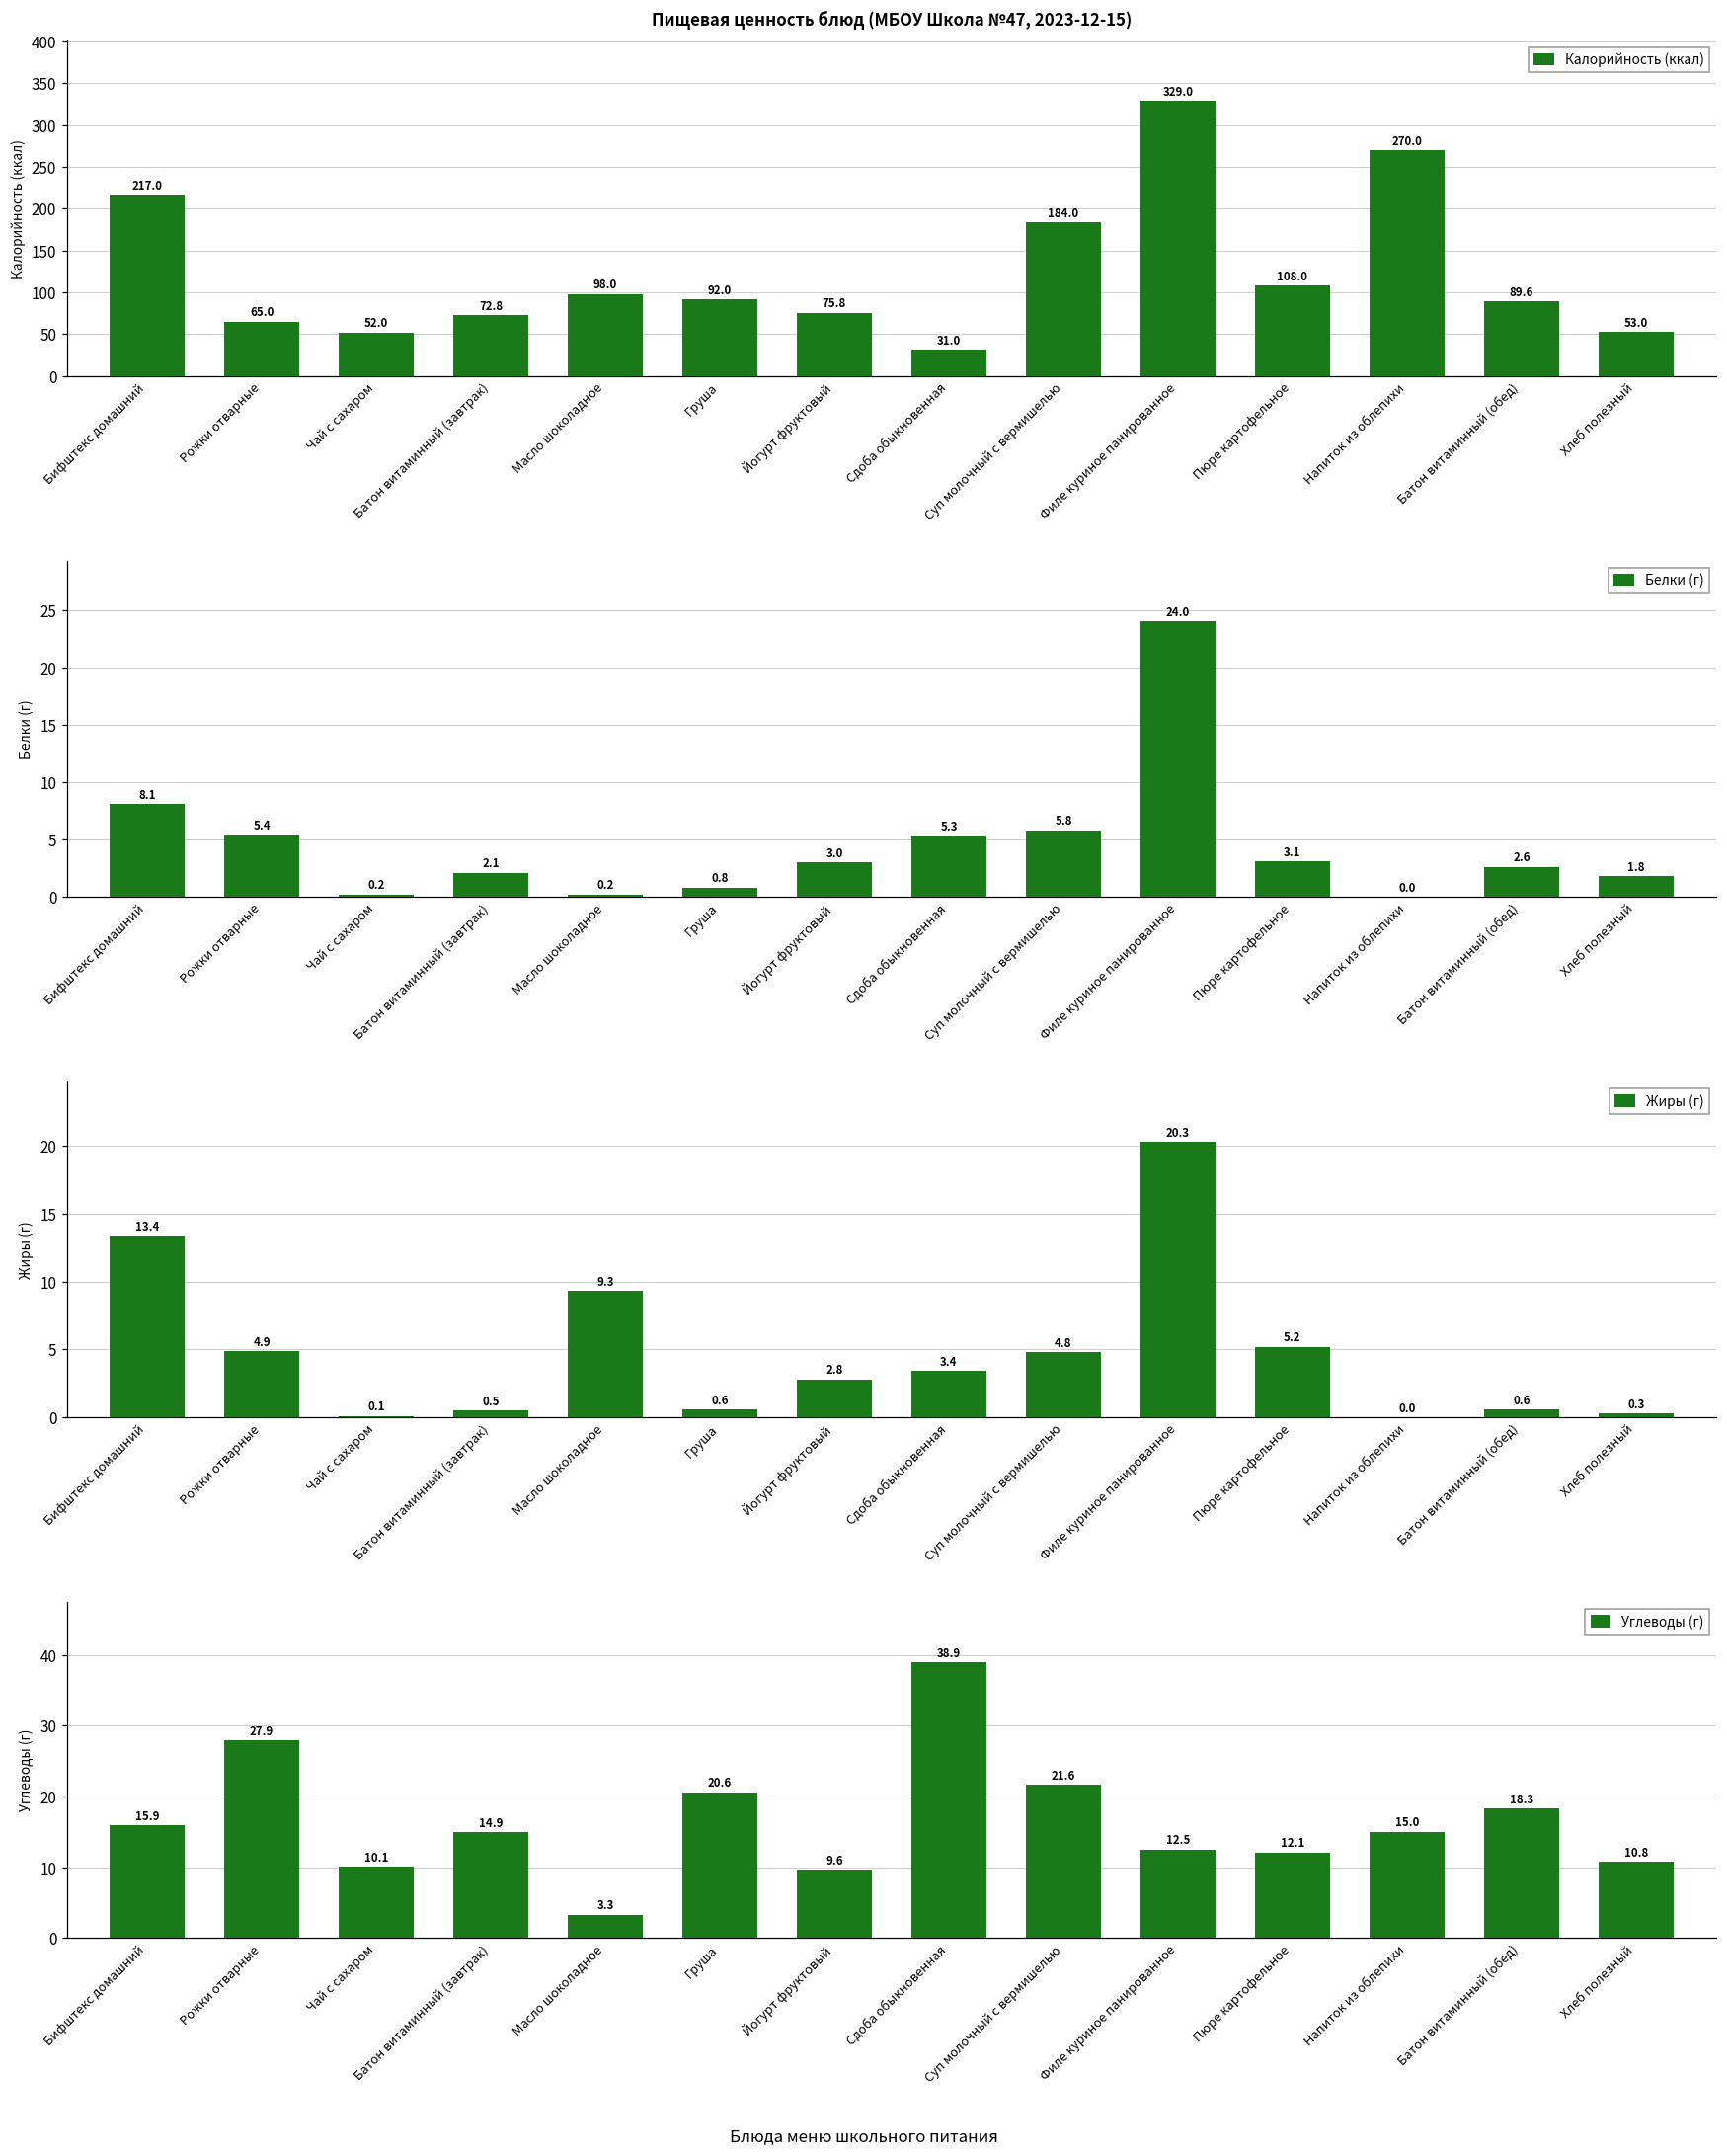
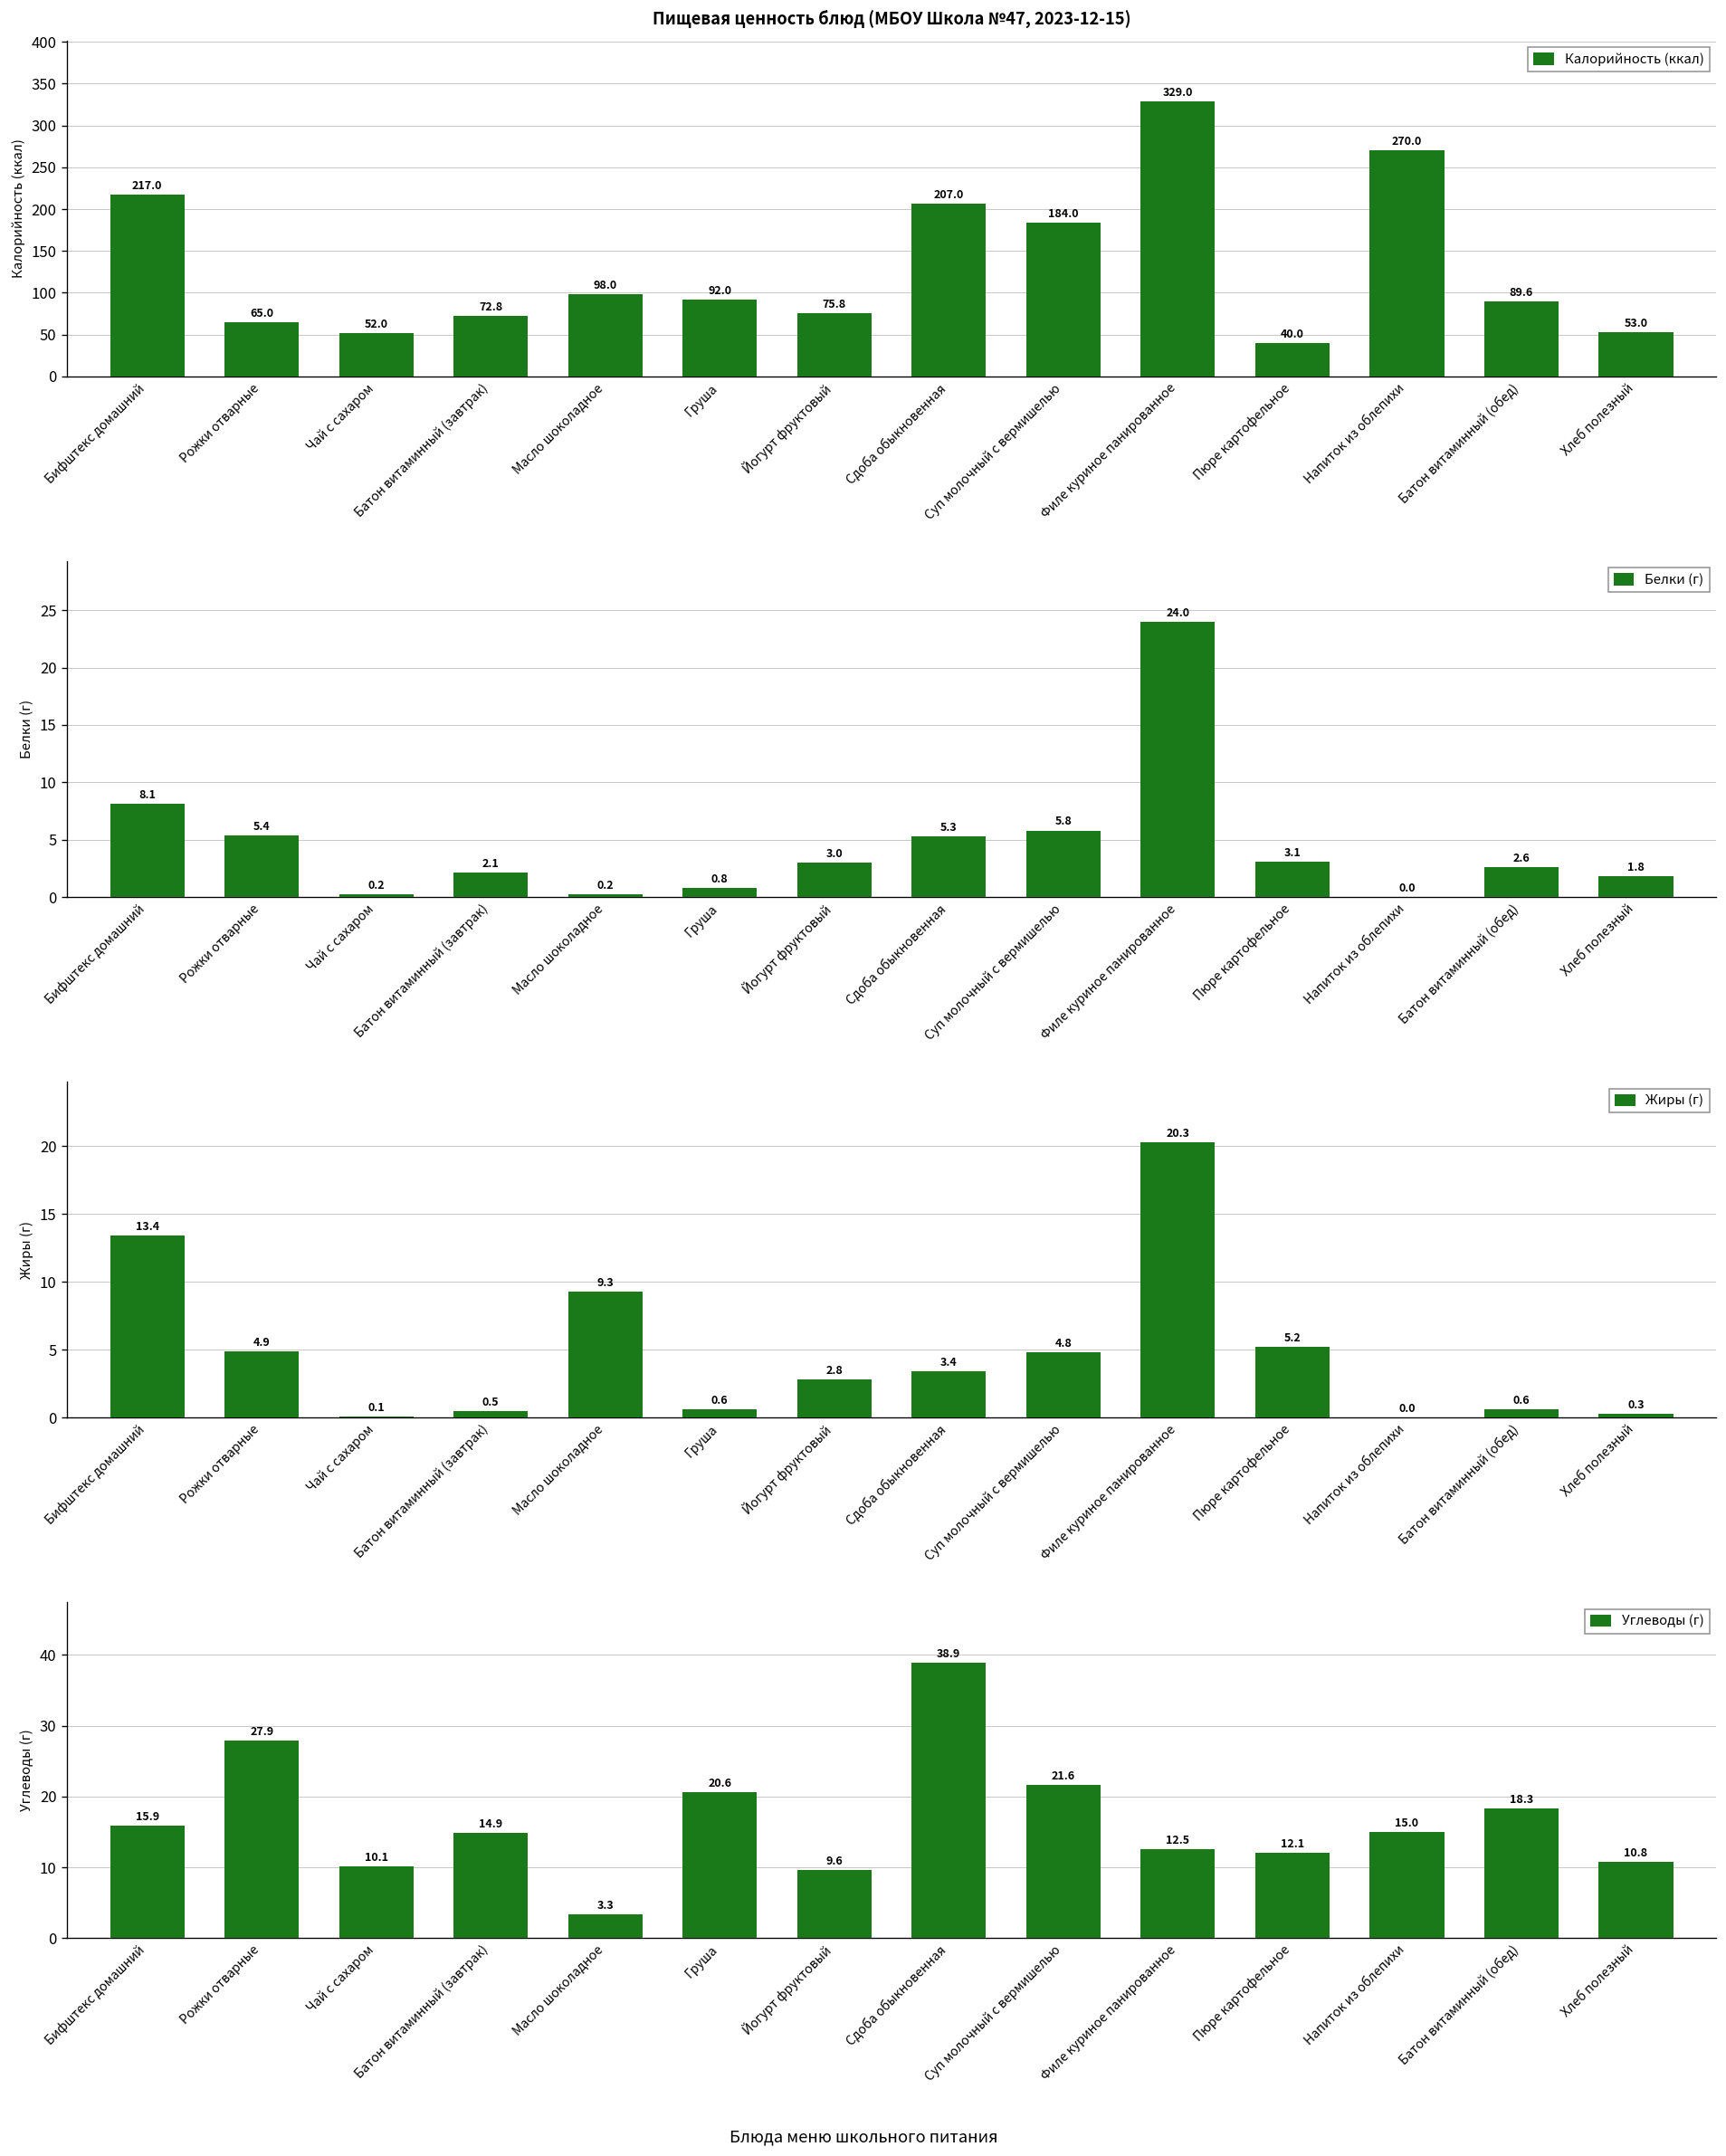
Пищевая ценность блюд (МБОУ Школа №47, 2023-12-15), Сдоба обыкновенная: 31.0 -> 207.0
Пищевая ценность блюд (МБОУ Школа №47, 2023-12-15), Пюре картофельное: 108.0 -> 40.0
